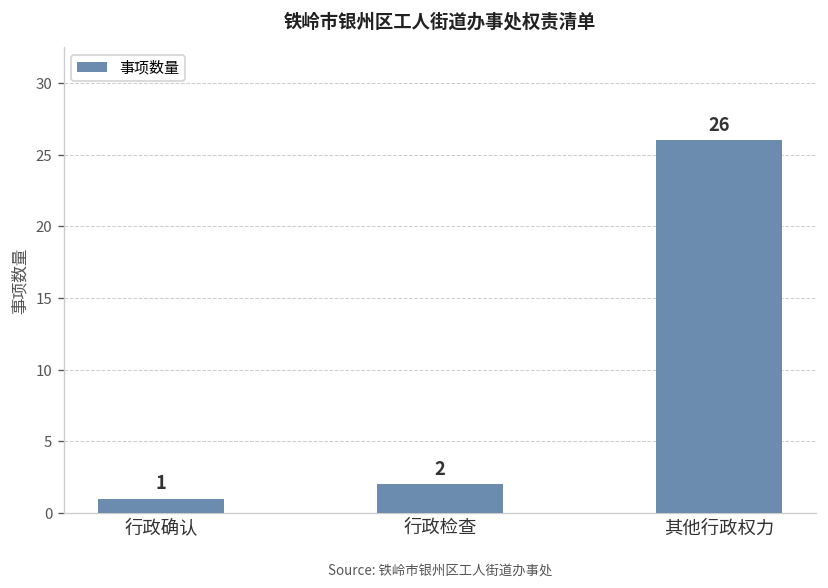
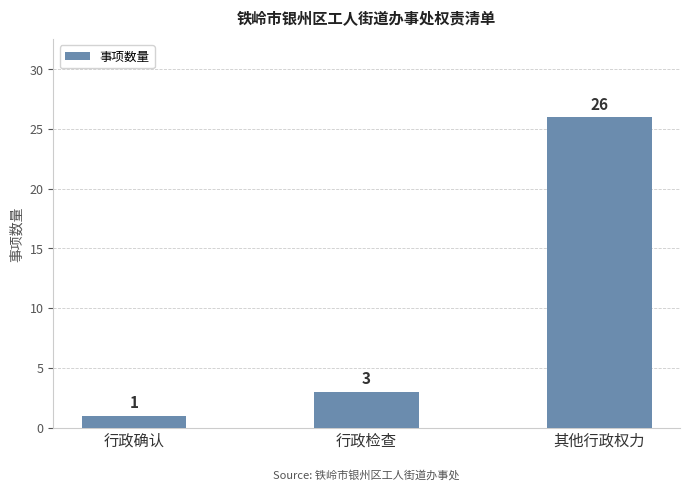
行政检查: 2 -> 3
